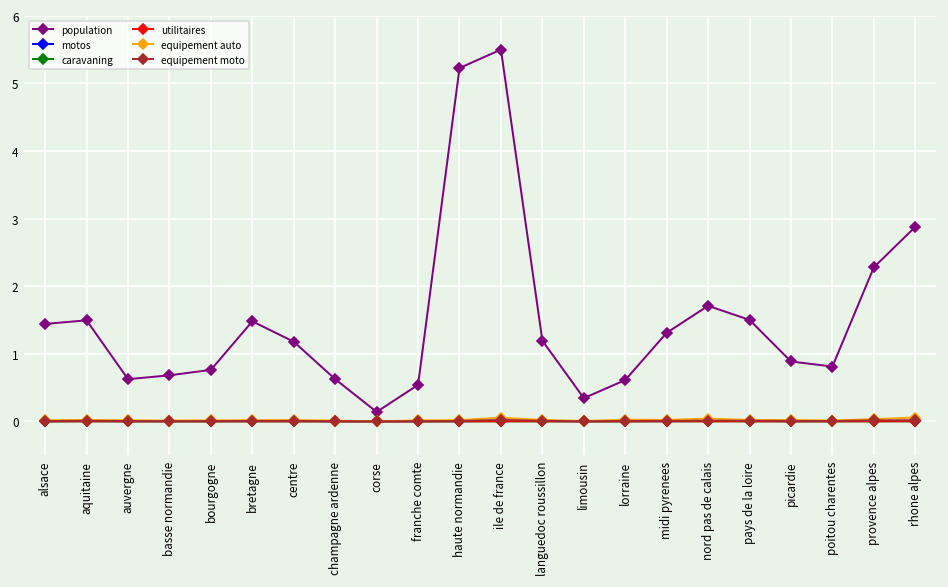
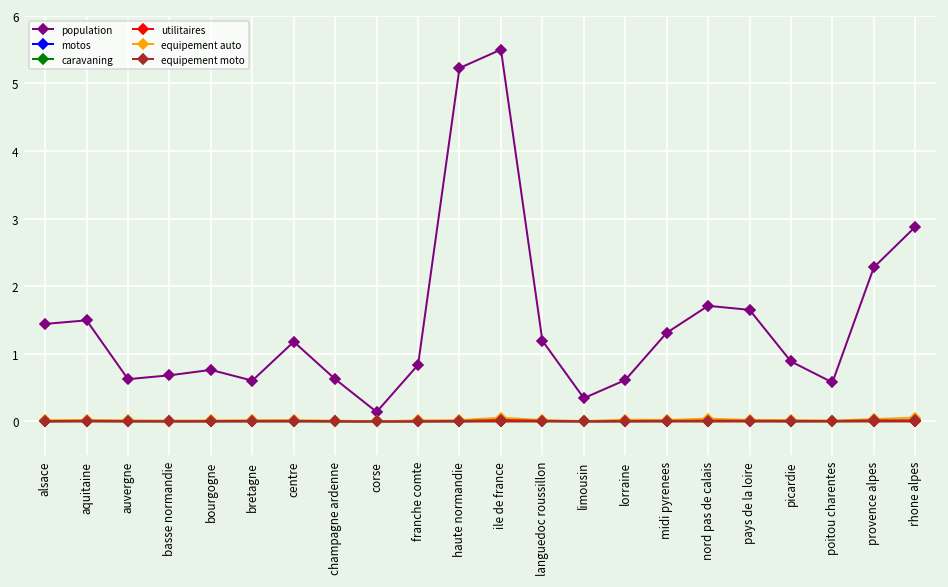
population, bretagne: 1.5 -> 0.6
population, franche comte: 0.5 -> 0.8
population, pays de la loire: 1.5 -> 1.6
population, poitou charentes: 0.8 -> 0.6
